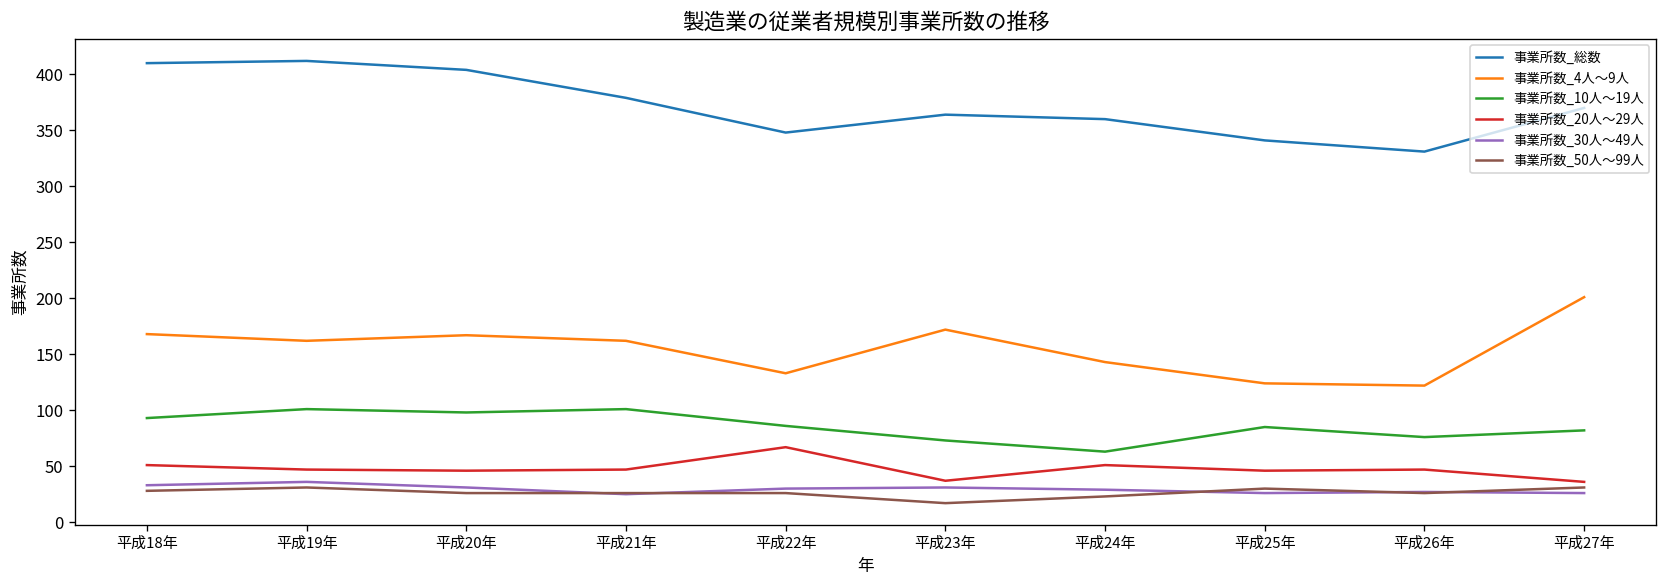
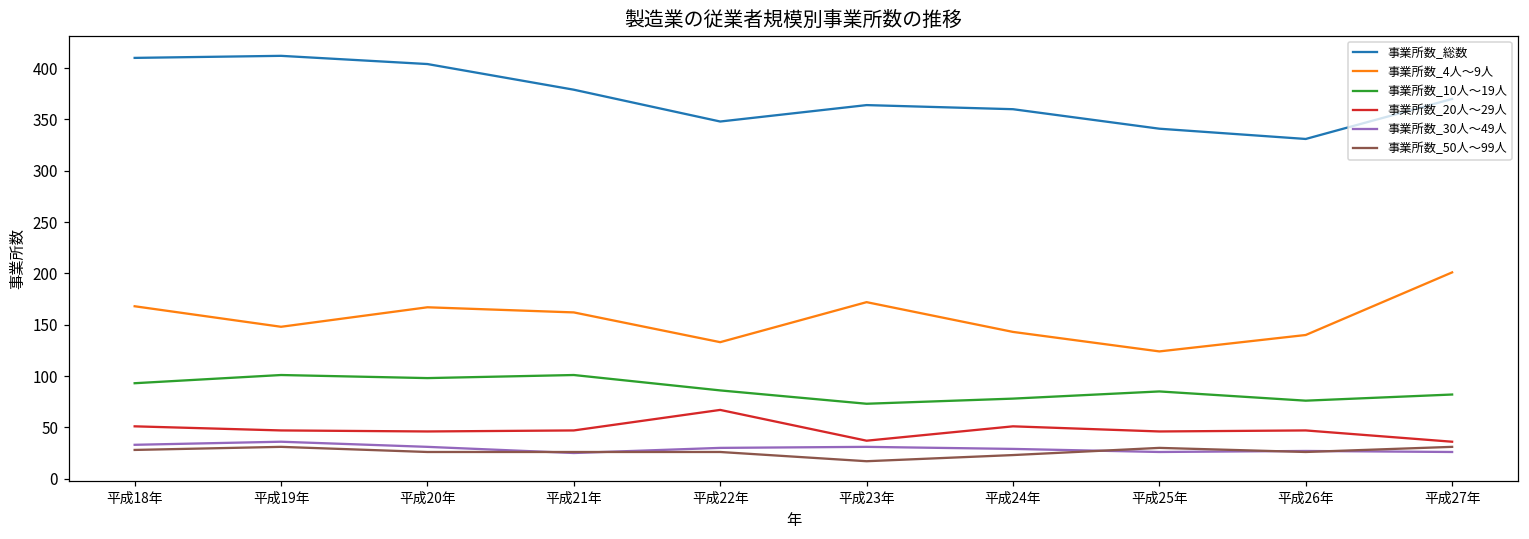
事業所数_4人～9人, 平成19年: 160 -> 150
事業所数_10人～19人, 平成24年: 60 -> 80
事業所数_4人～9人, 平成26年: 120 -> 140
